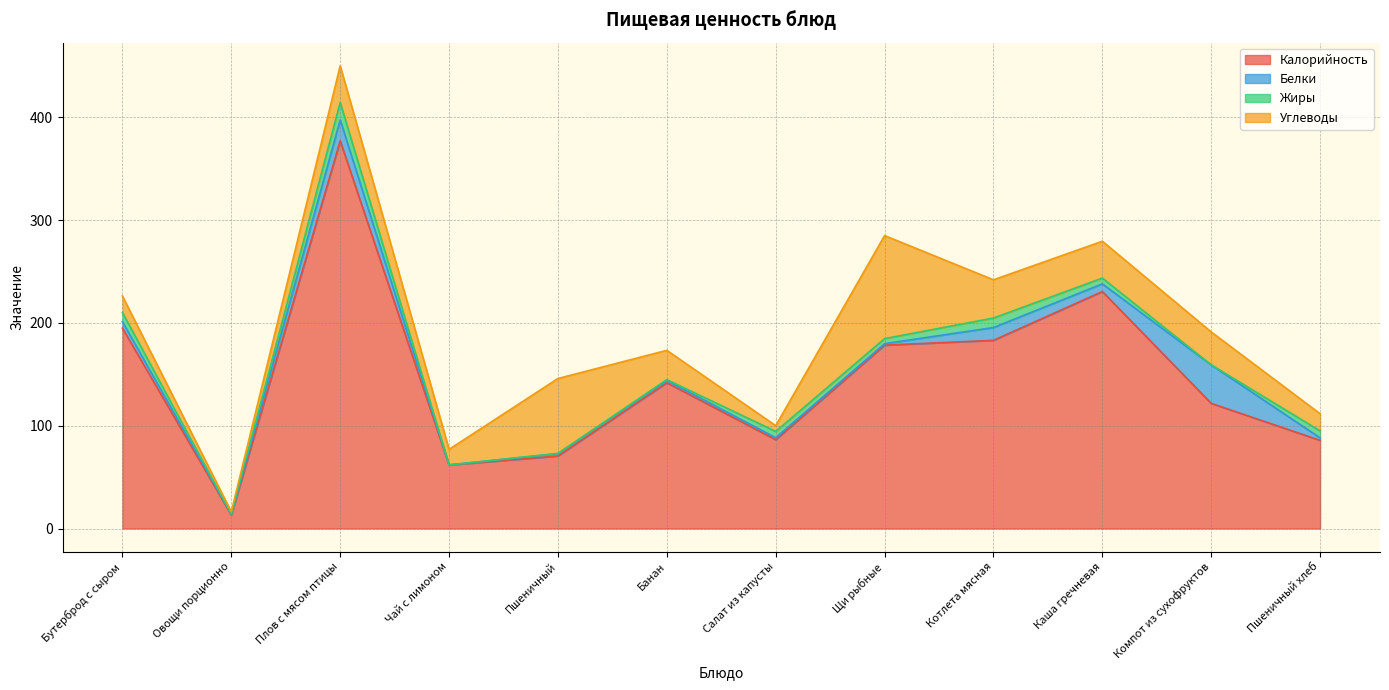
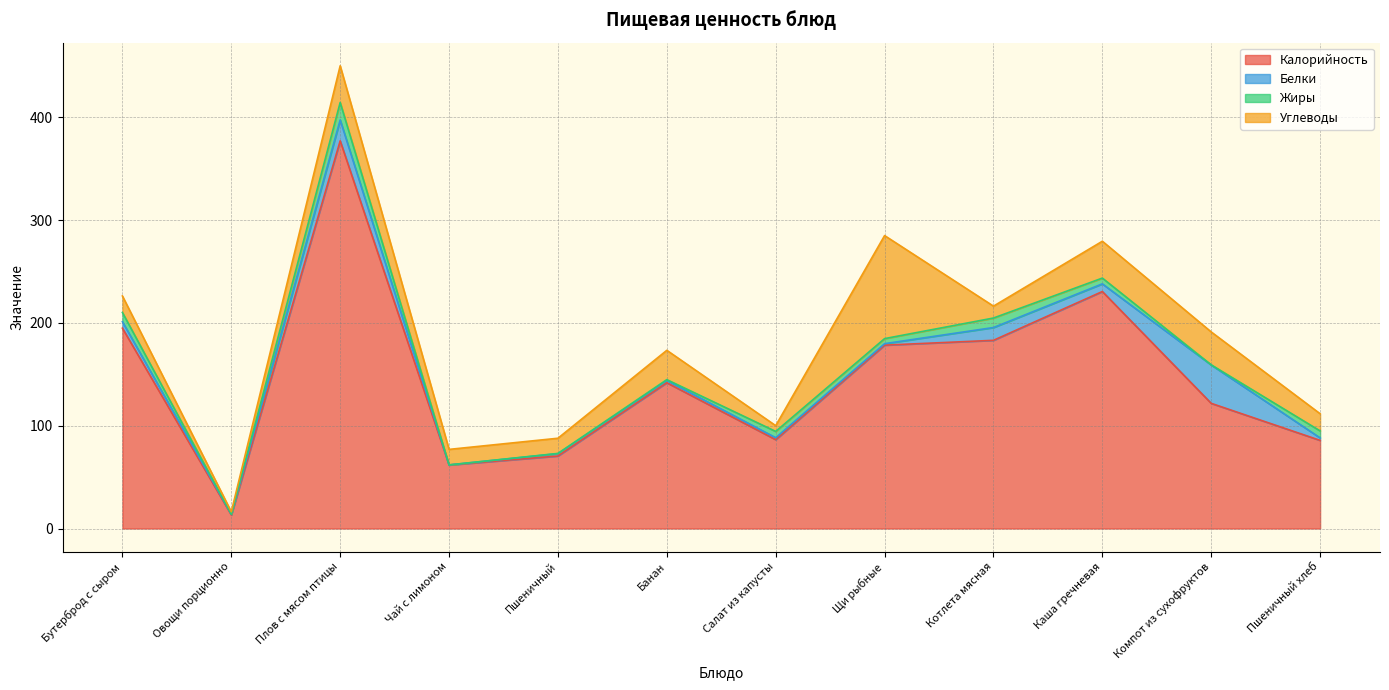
Углеводы, Пшеничный: 73 -> 15
Углеводы, Котлета мясная: 37 -> 12
